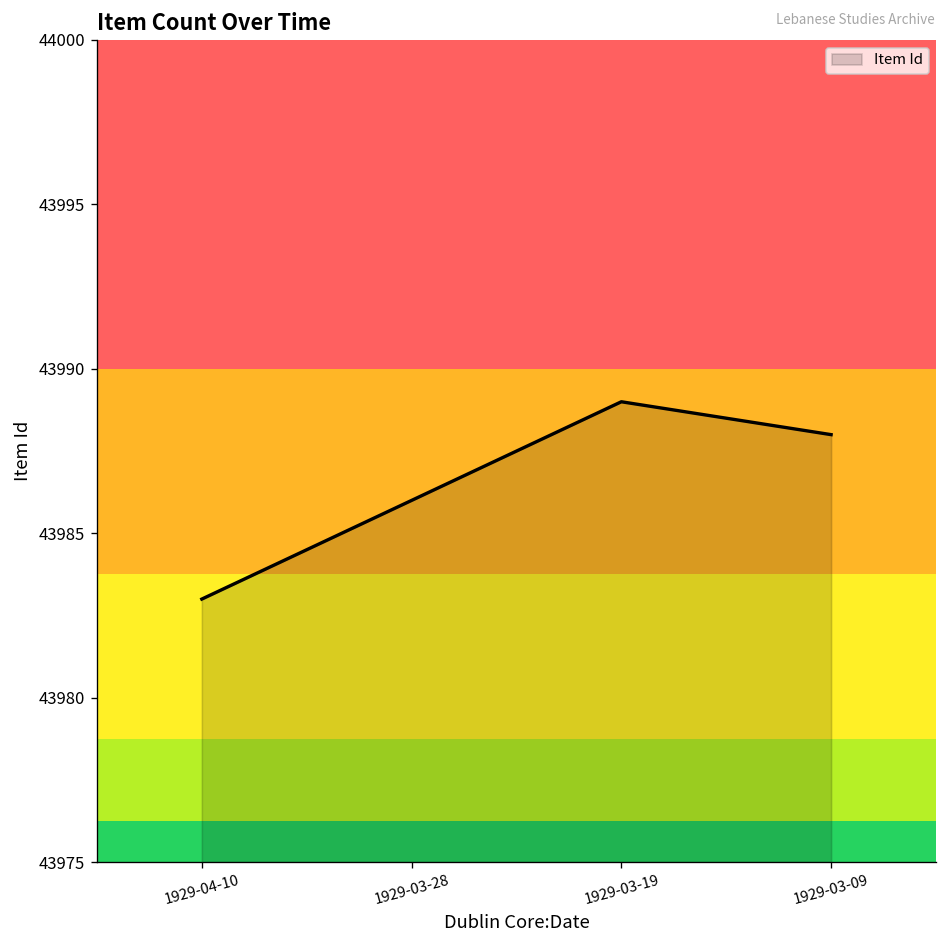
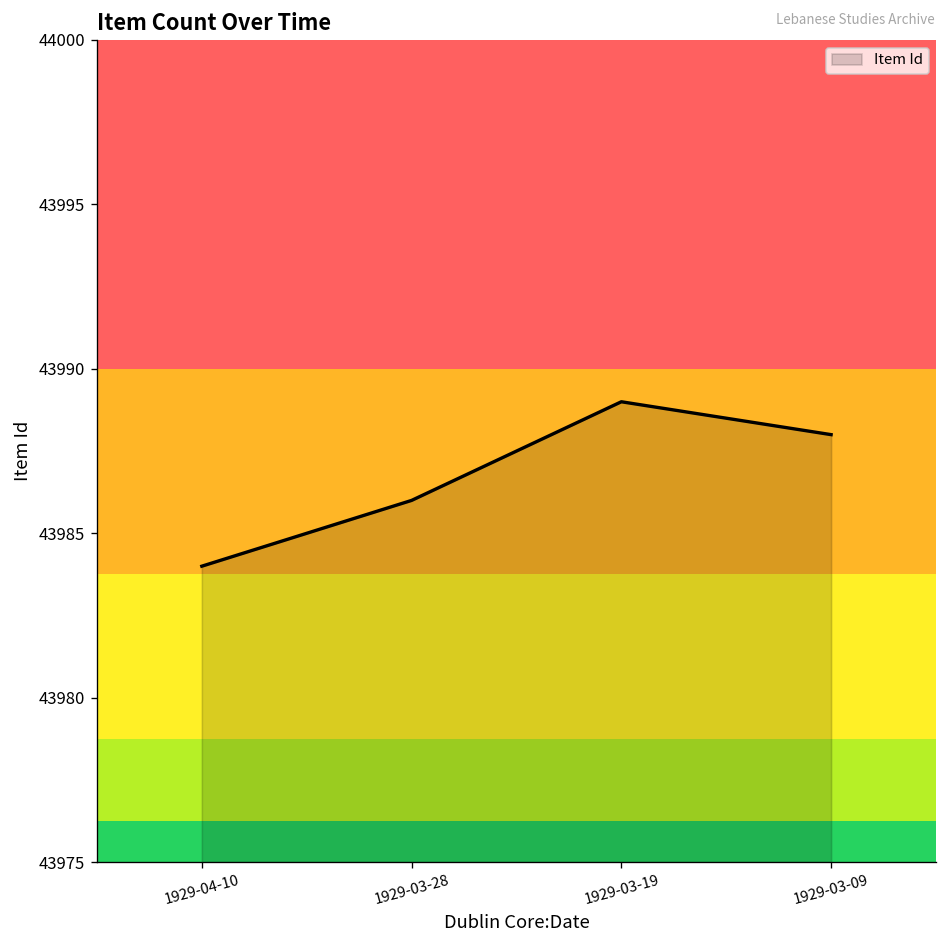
Item Id, 1929-04-10: 43983 -> 43984
